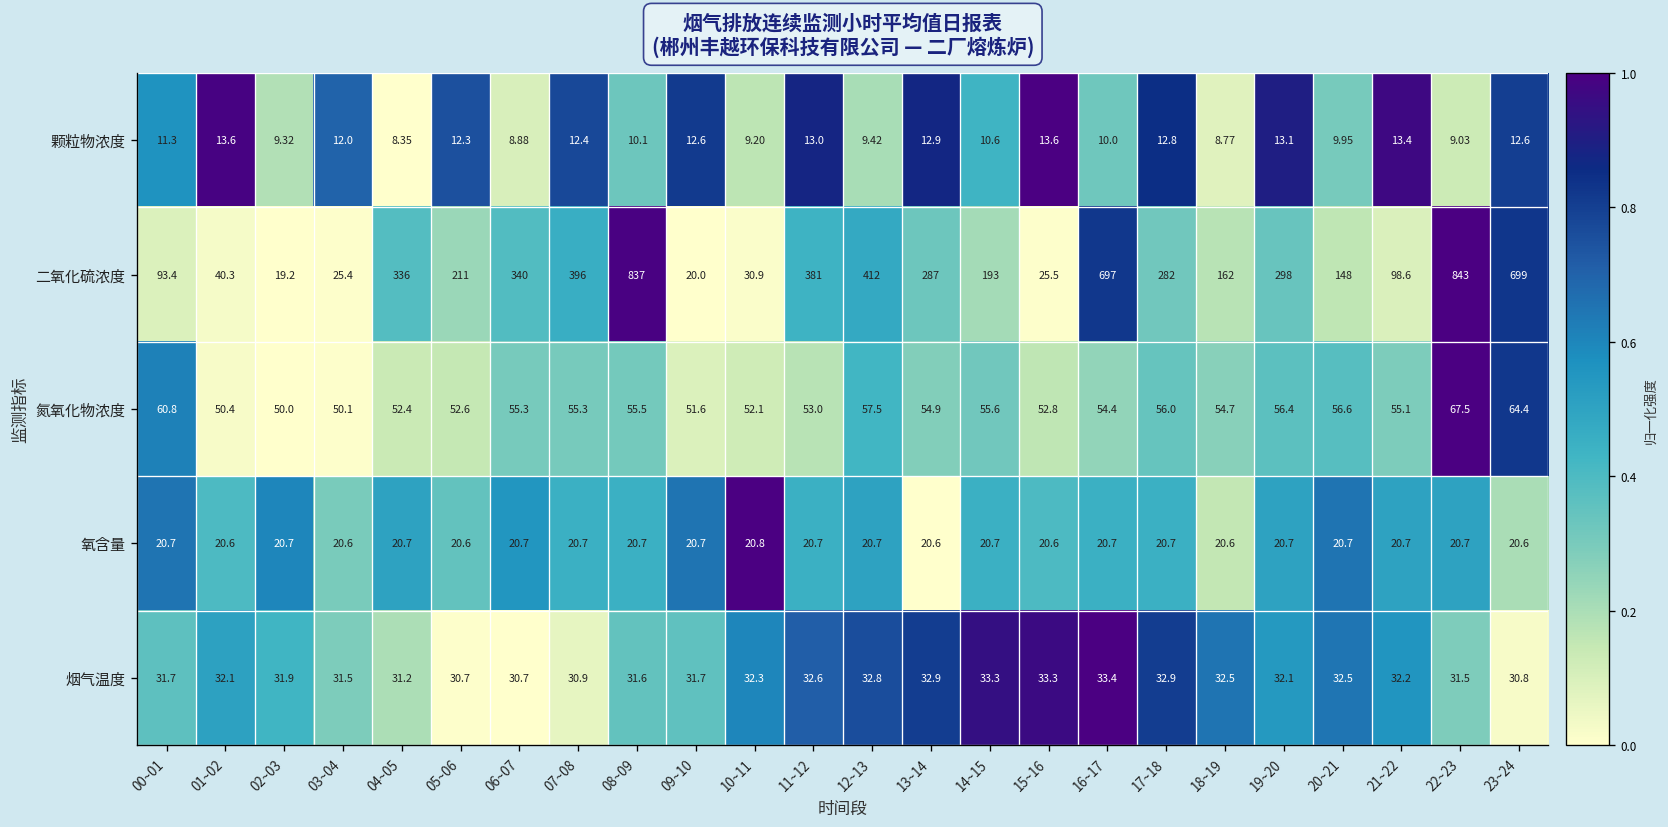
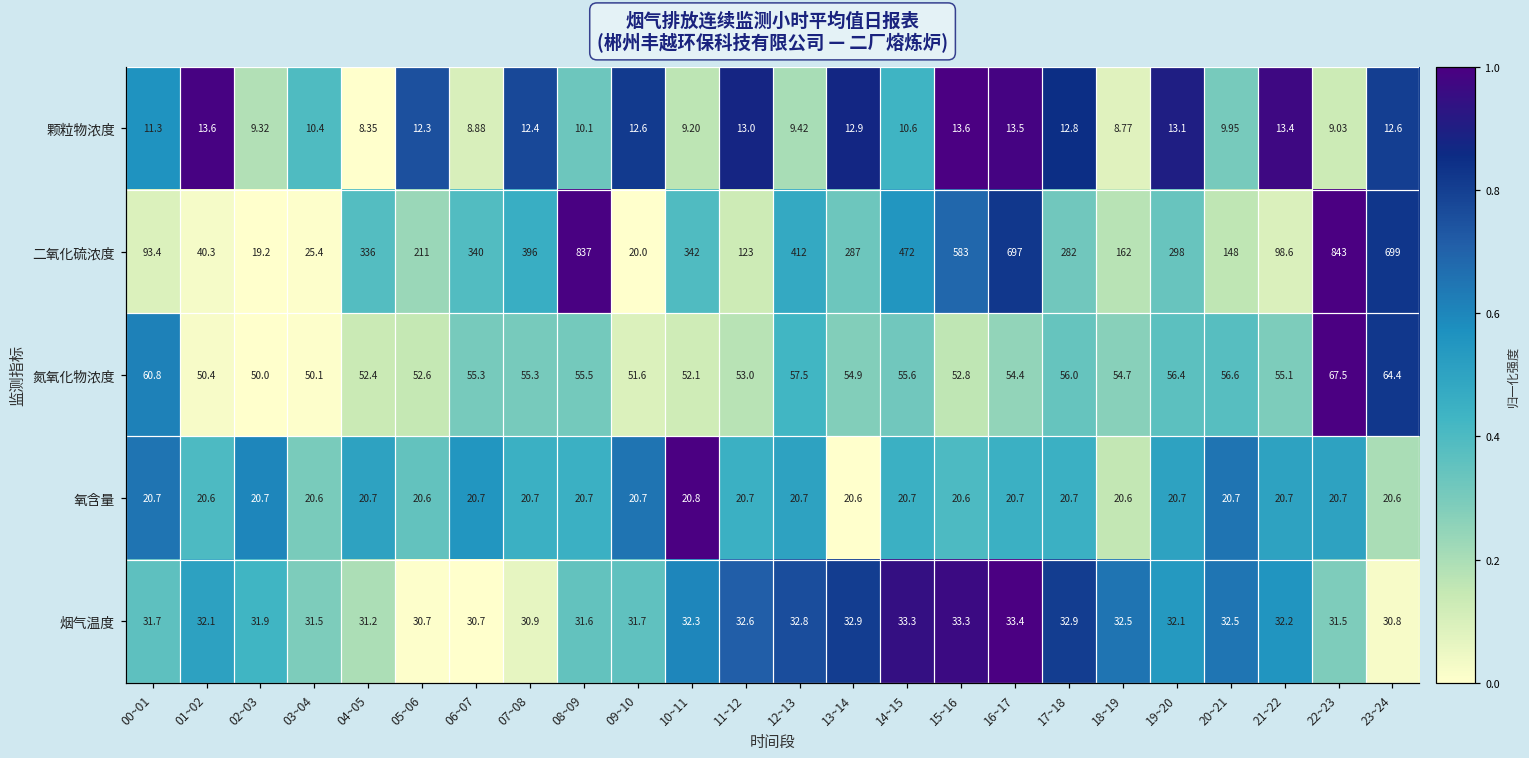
颗粒物浓度, 03~04: 12.0 -> 10.4
颗粒物浓度, 16~17: 10.0 -> 13.5
二氧化硫浓度, 10~11: 30.9 -> 342
二氧化硫浓度, 11~12: 381 -> 123
二氧化硫浓度, 14~15: 193 -> 472
二氧化硫浓度, 15~16: 25.5 -> 583
